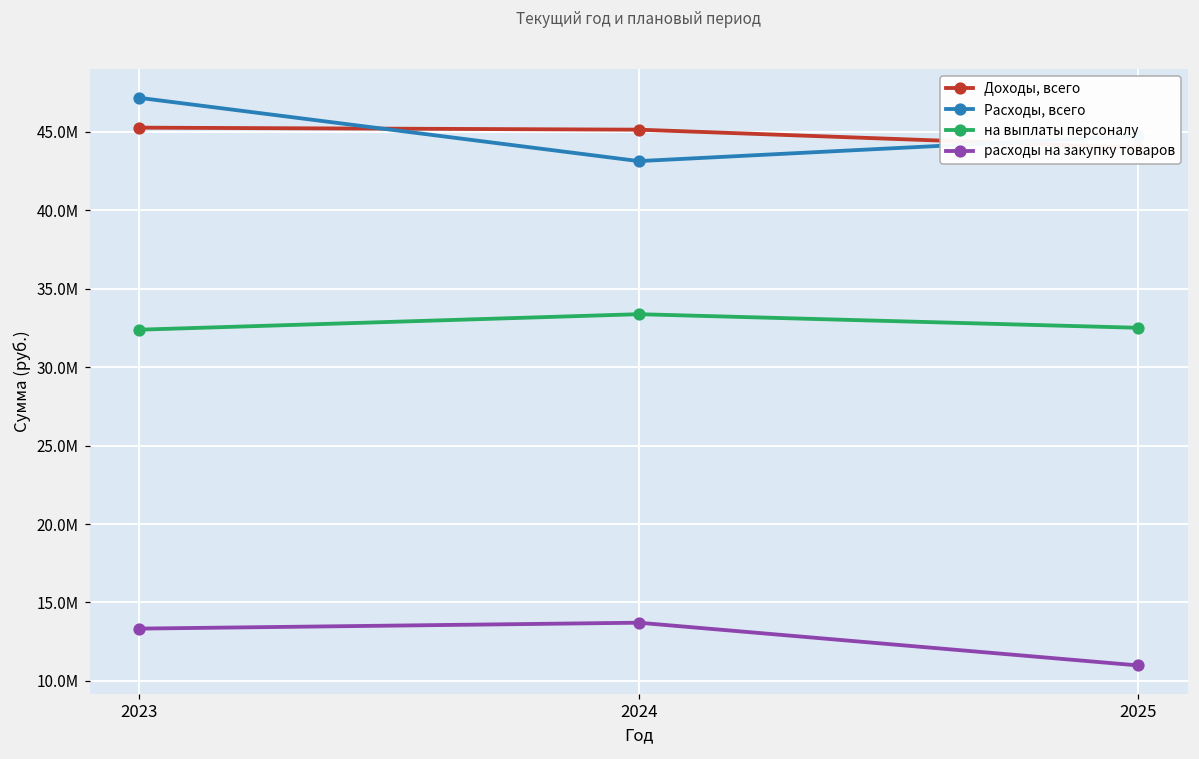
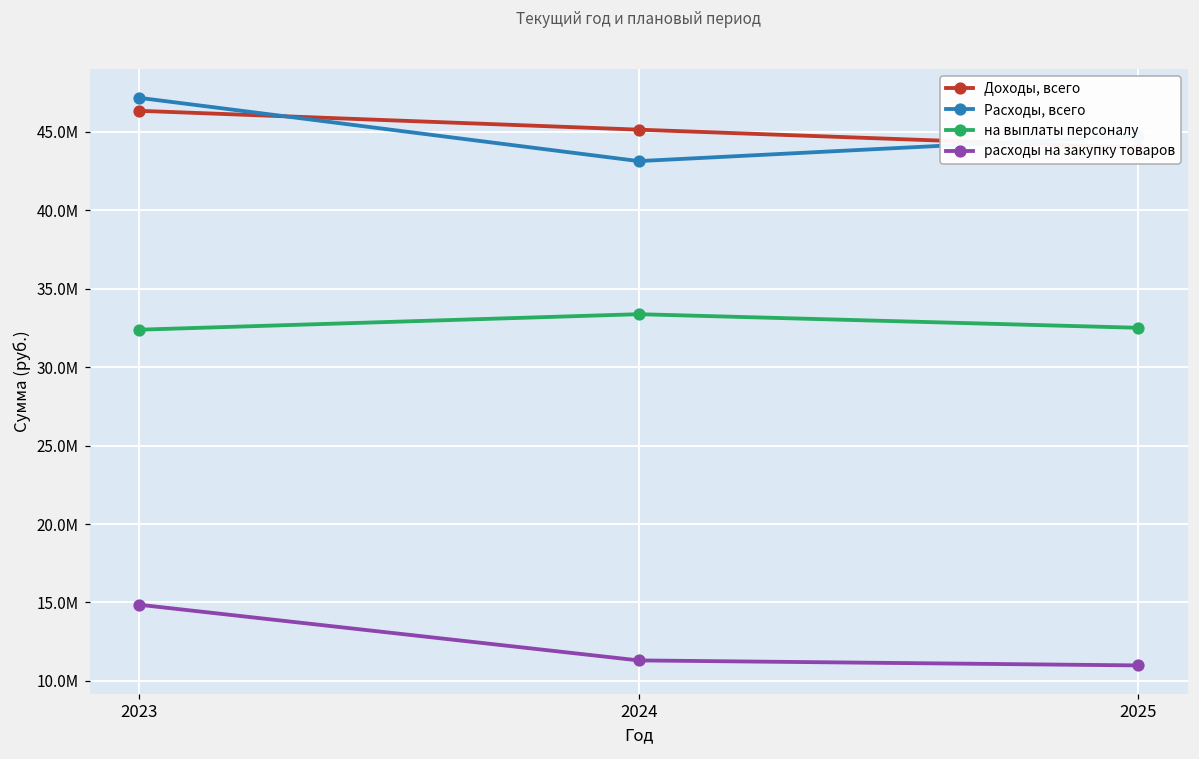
Доходы, всего, 2023: 45300000 -> 46300000
расходы на закупку товаров, 2023: 13300000 -> 14900000
расходы на закупку товаров, 2024: 13700000 -> 11300000
